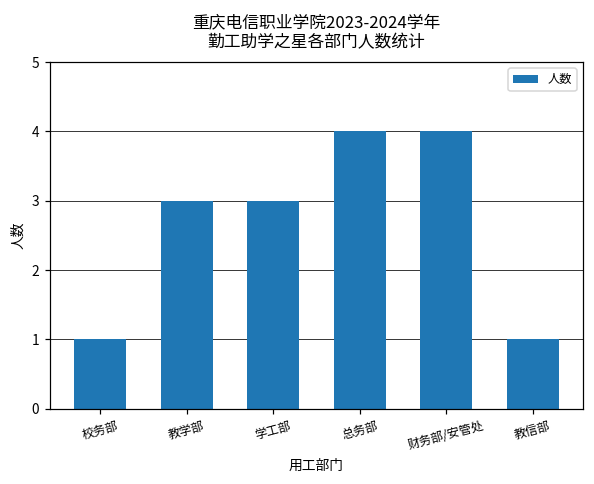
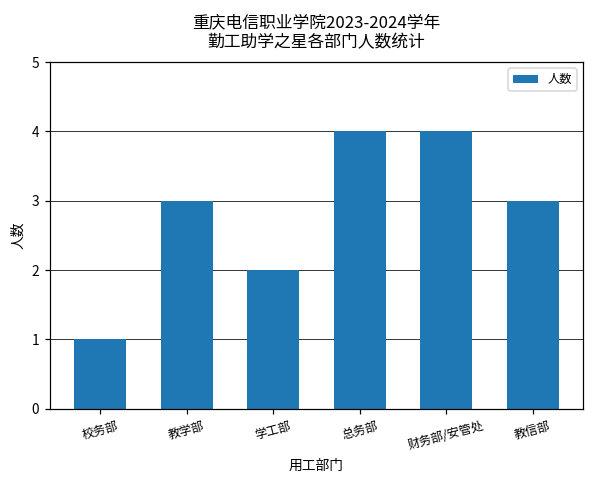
学工部: 3 -> 2
教信部: 1 -> 3
